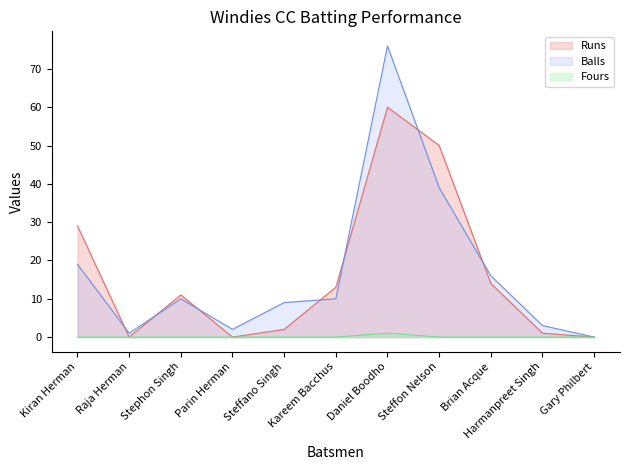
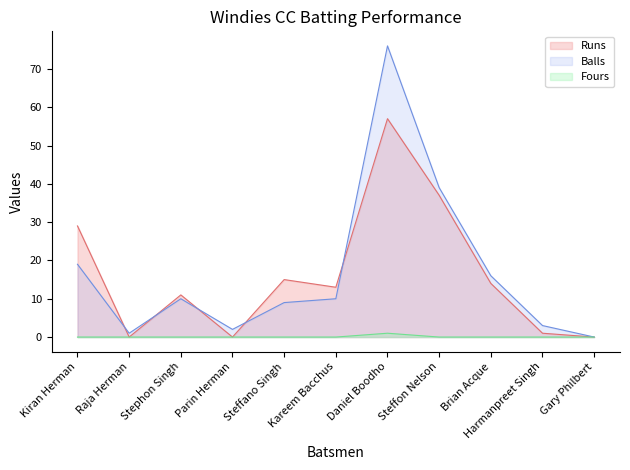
Runs, Steffano Singh: 2 -> 15
Runs, Daniel Boodho: 60 -> 57
Runs, Steffon Nelson: 50 -> 37
